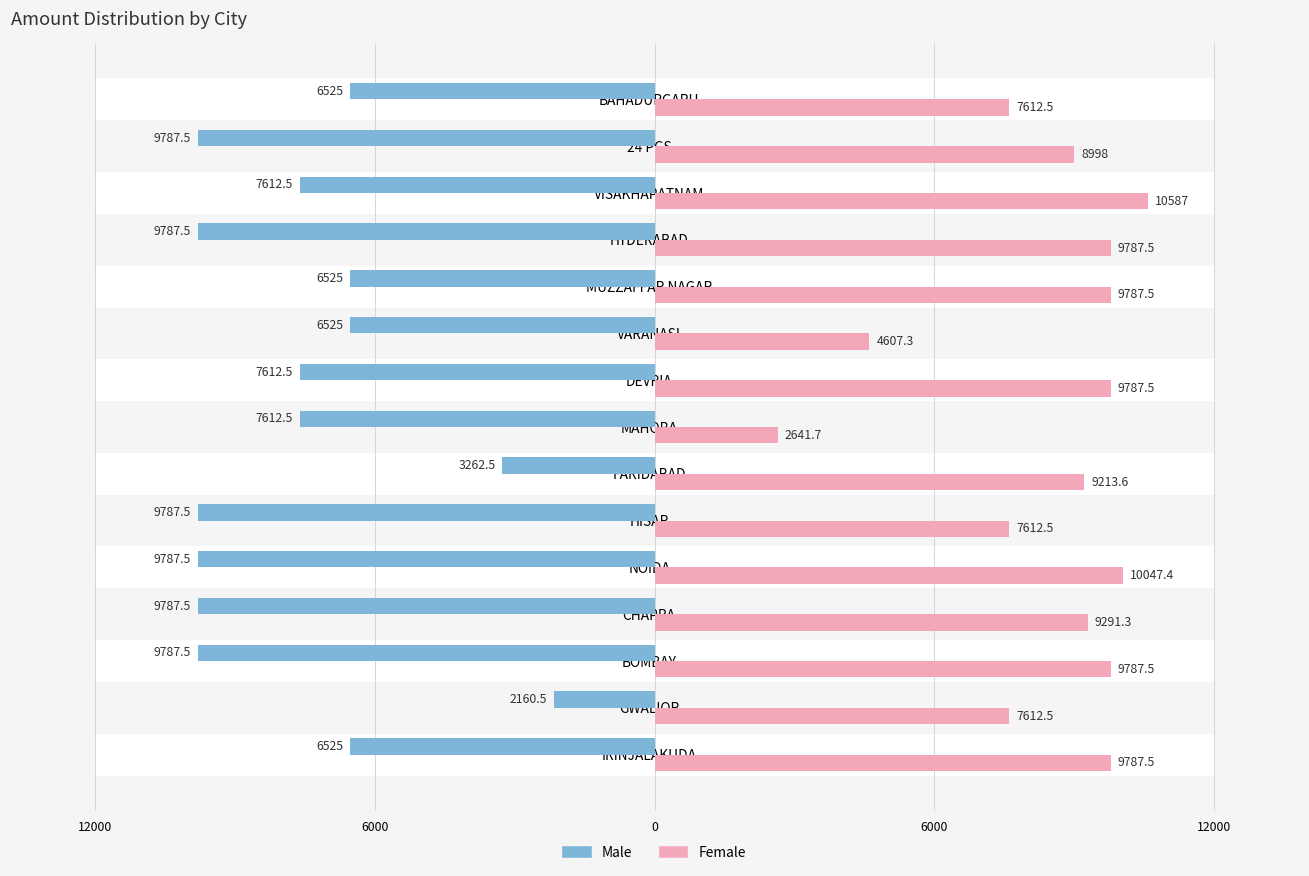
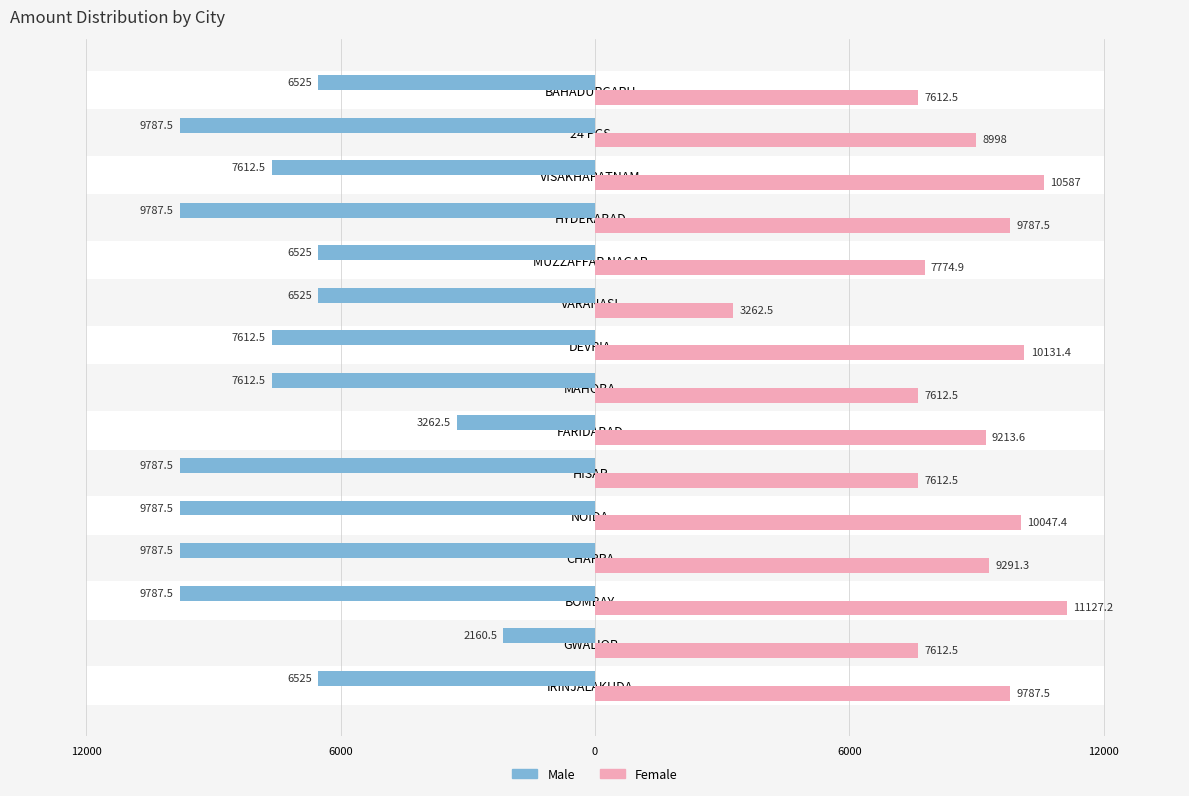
Female, MUZZAFFAR NAGAR: 9787.5 -> 7774.9
Female, VARANASI: 4607.3 -> 3262.5
Female, DEVRIA: 9787.5 -> 10131.4
Female, MAHOBA: 2641.7 -> 7612.5
Female, BOMBAY: 9787.5 -> 11127.2
